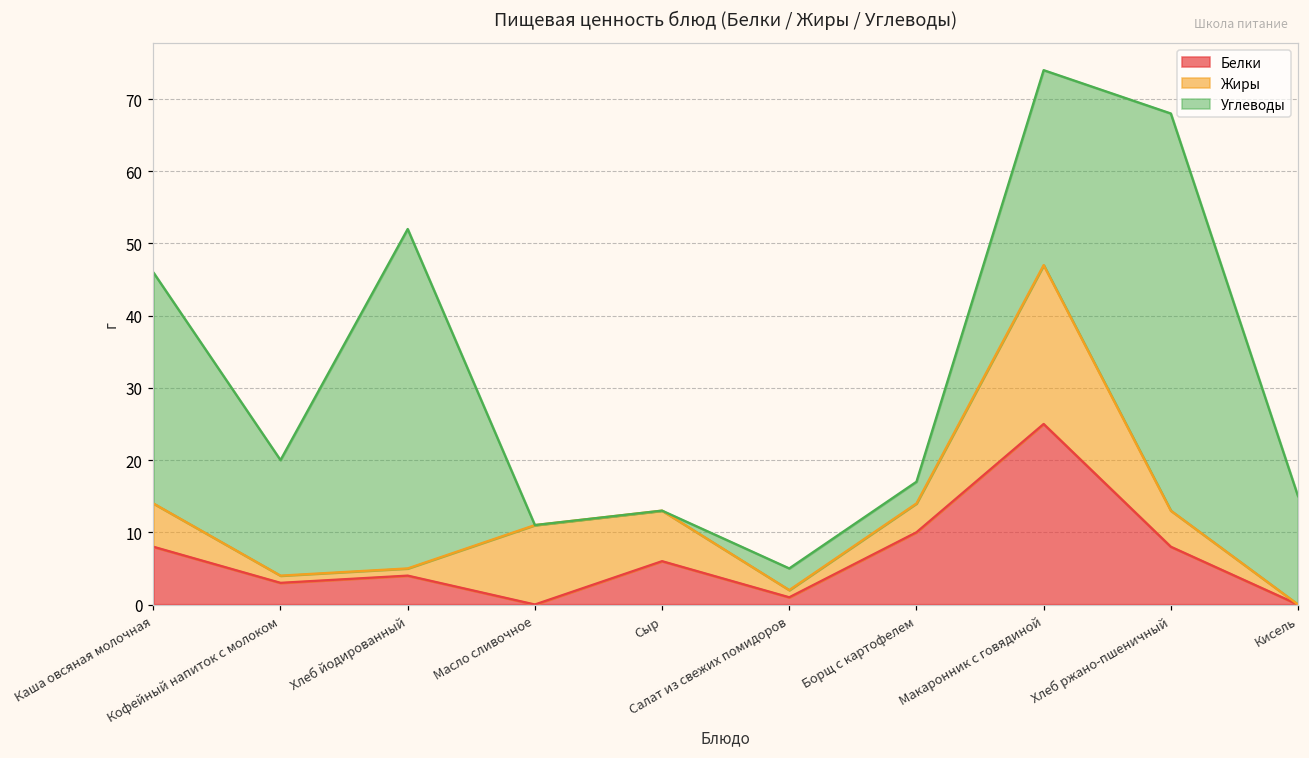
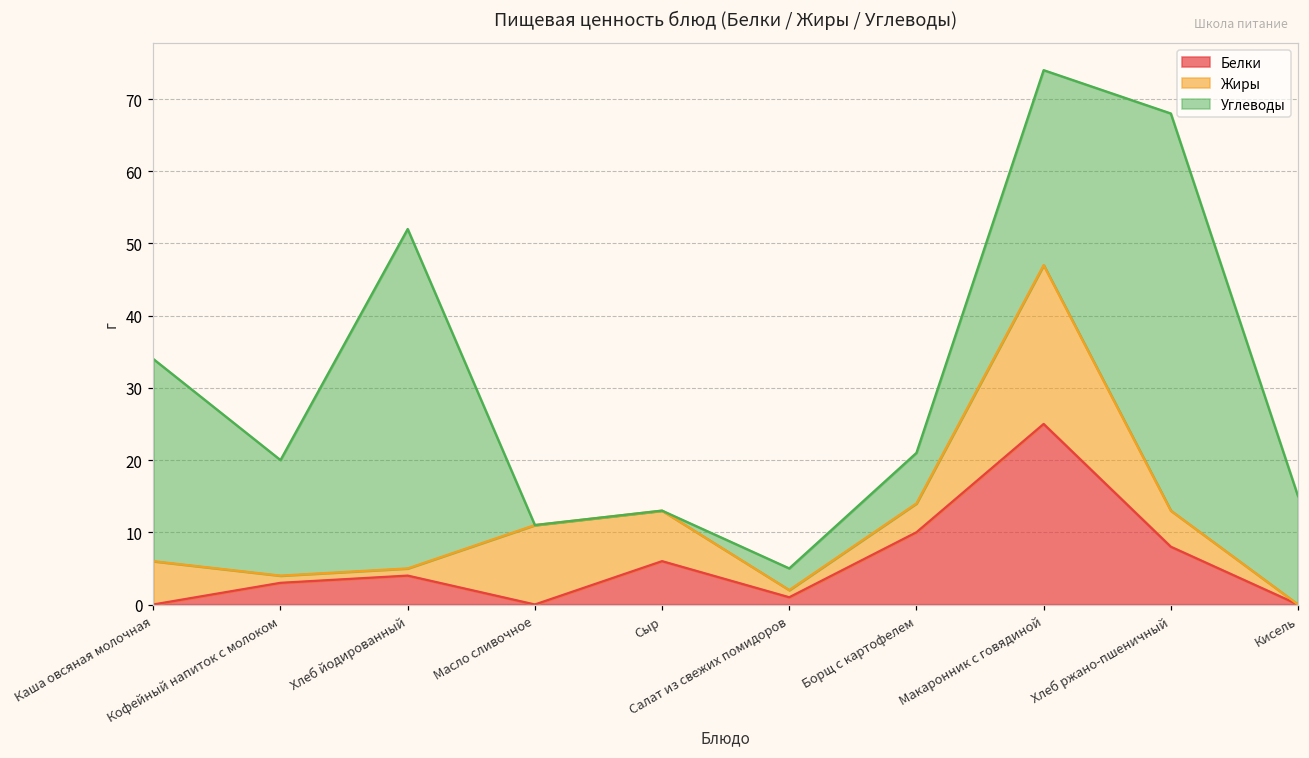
Белки, Каша овсяная молочная: 8 -> 0
Углеводы, Каша овсяная молочная: 32 -> 28
Углеводы, Борщ с картофелем: 3 -> 7
